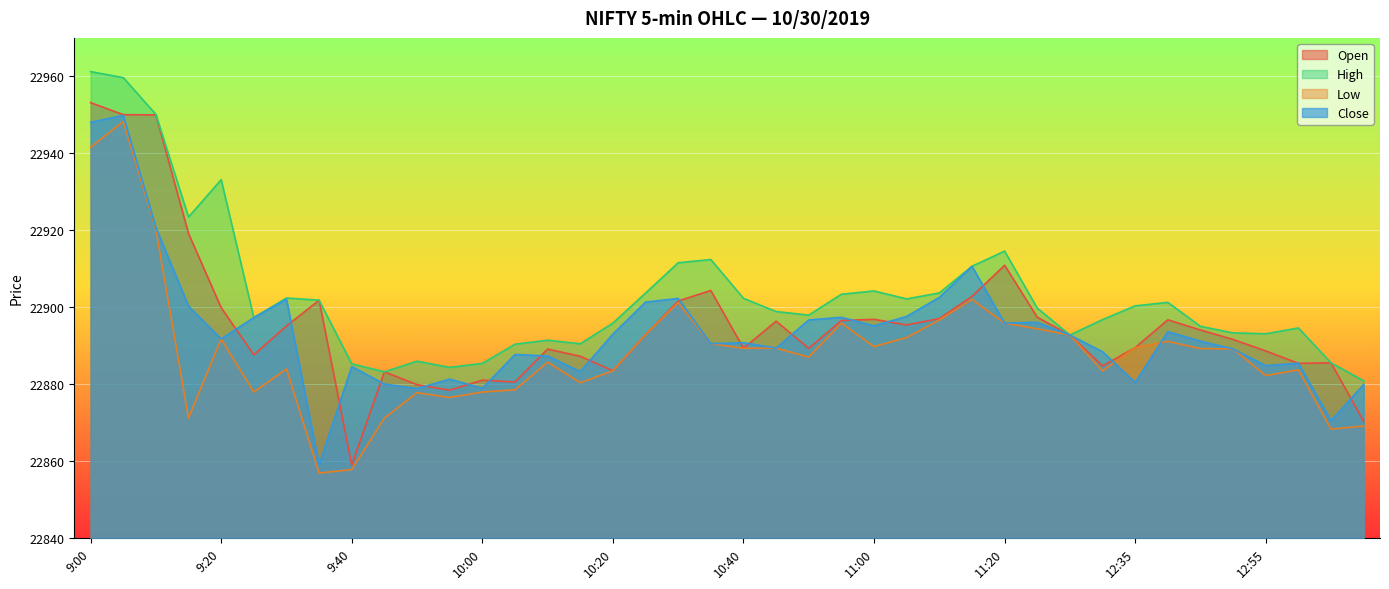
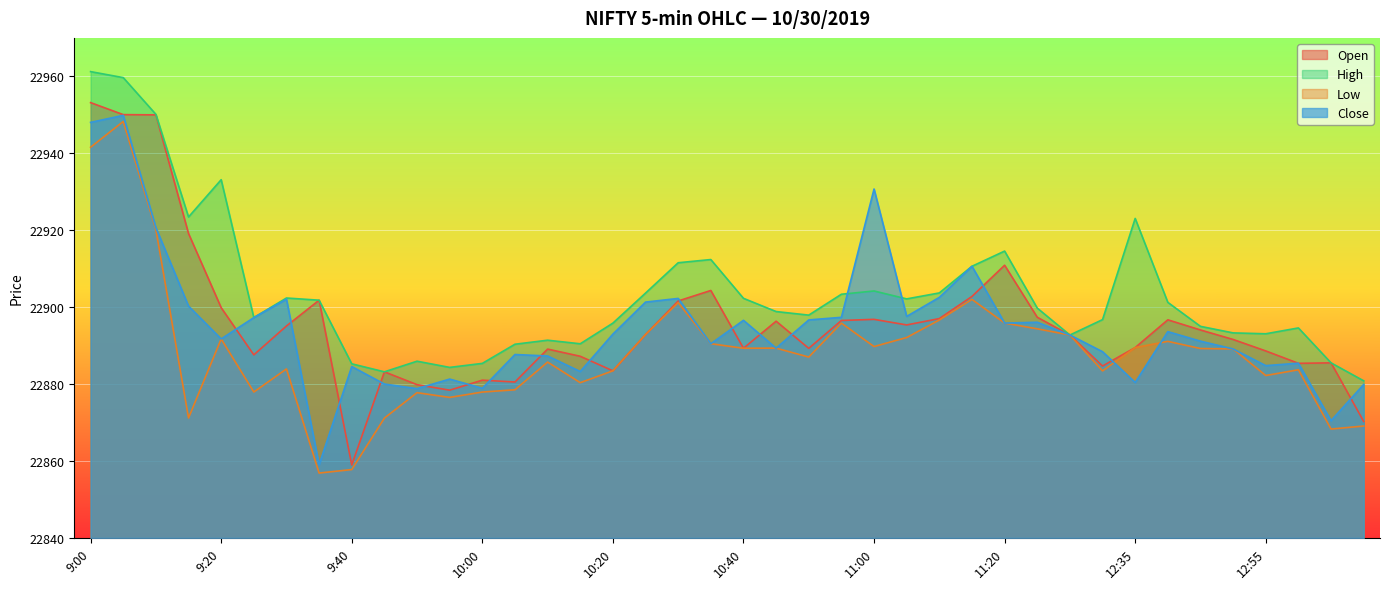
Close, 10:40: 22891 -> 22897
Close, 11:00: 22895 -> 22931
High, 12:35: 22900 -> 22923
